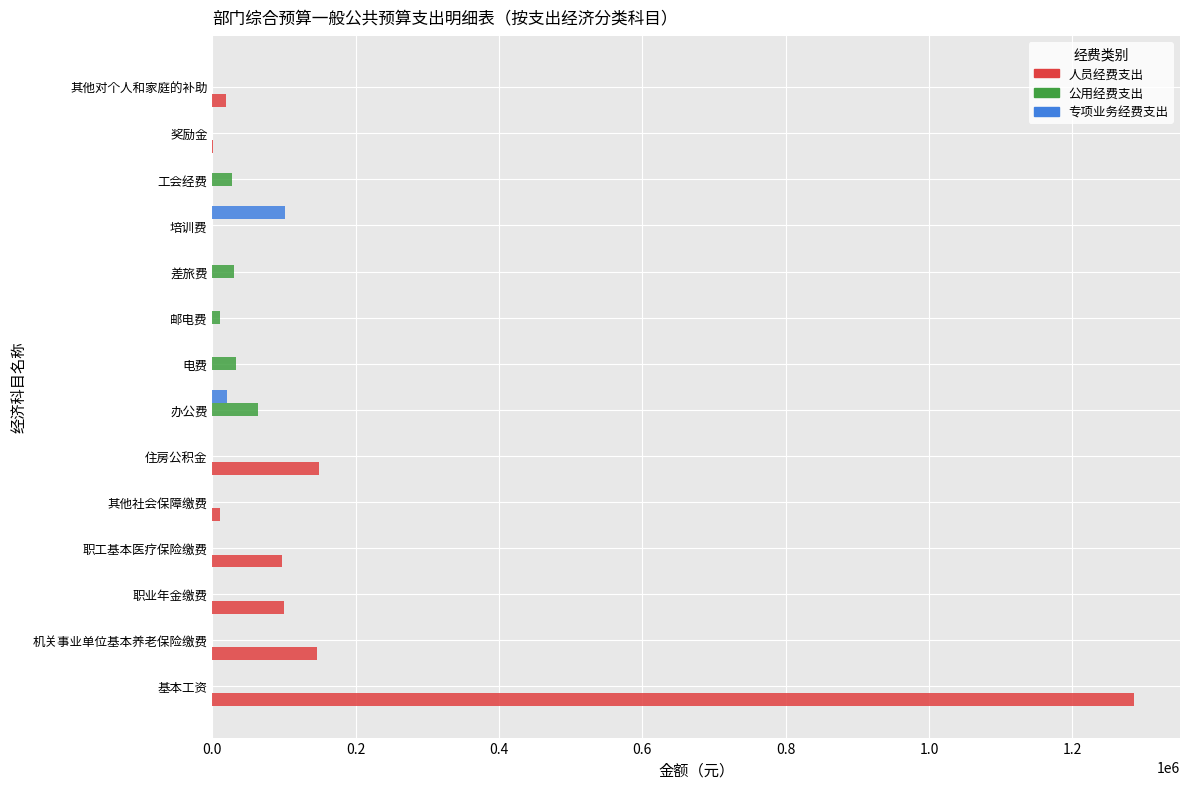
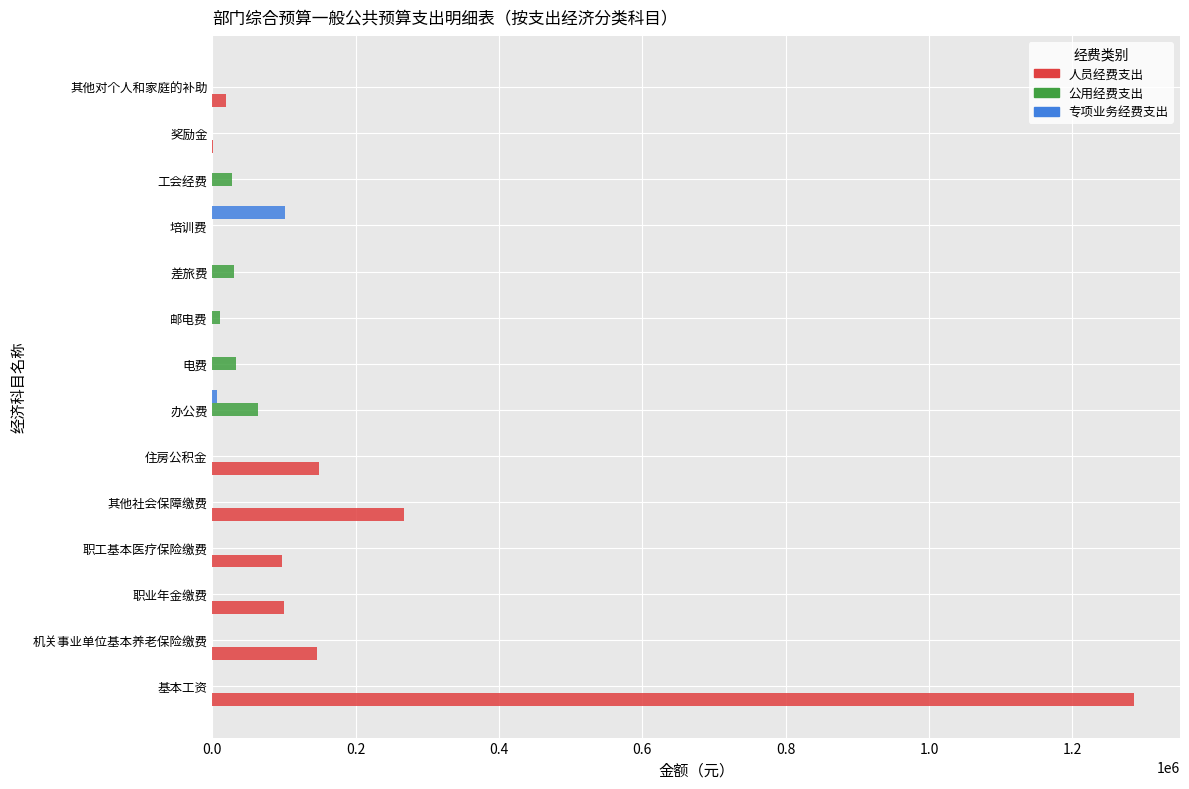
专项业务经费支出, 办公费: 20000 -> 10000
人员经费支出, 其他社会保障缴费: 10000 -> 270000
